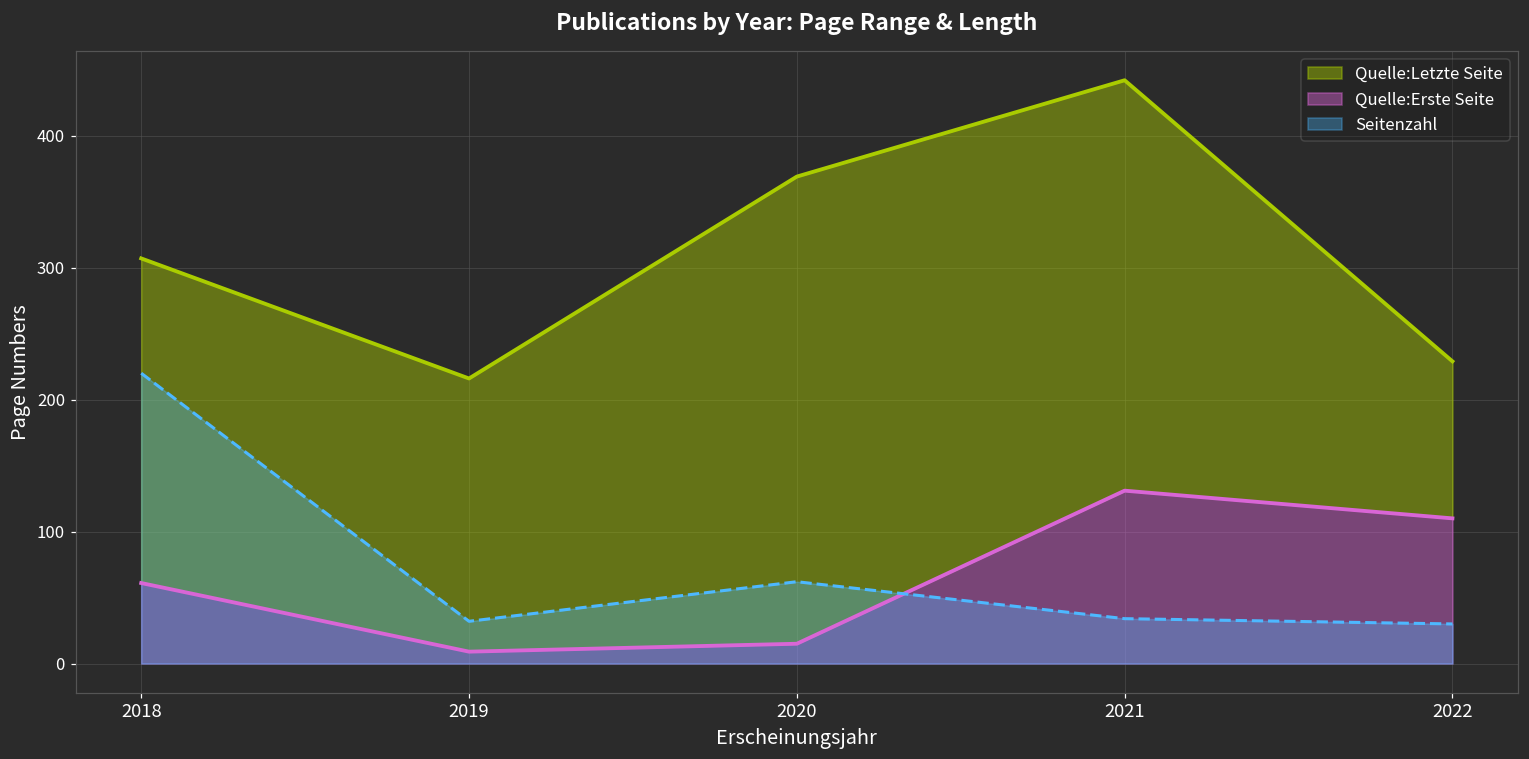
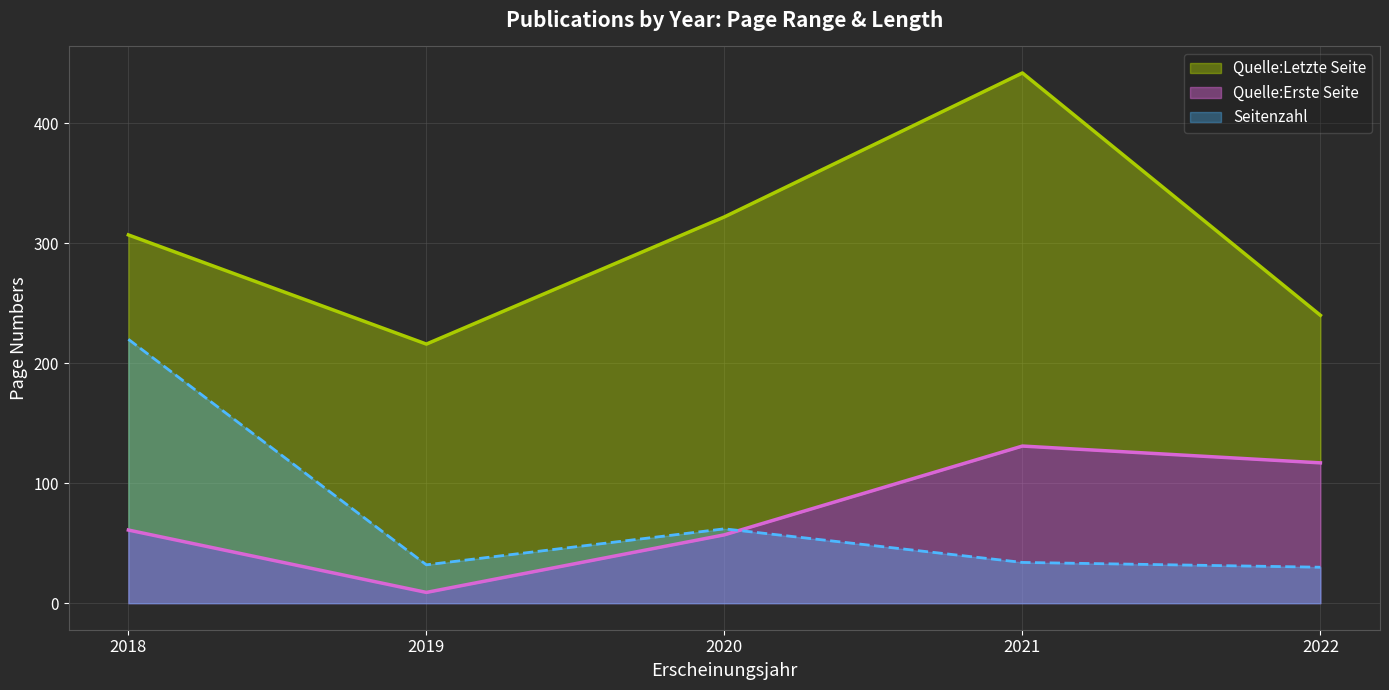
Quelle:Letzte Seite, 2020: 369 -> 322
Quelle:Erste Seite, 2020: 15 -> 57
Quelle:Letzte Seite, 2022: 229 -> 240
Quelle:Erste Seite, 2022: 110 -> 117
